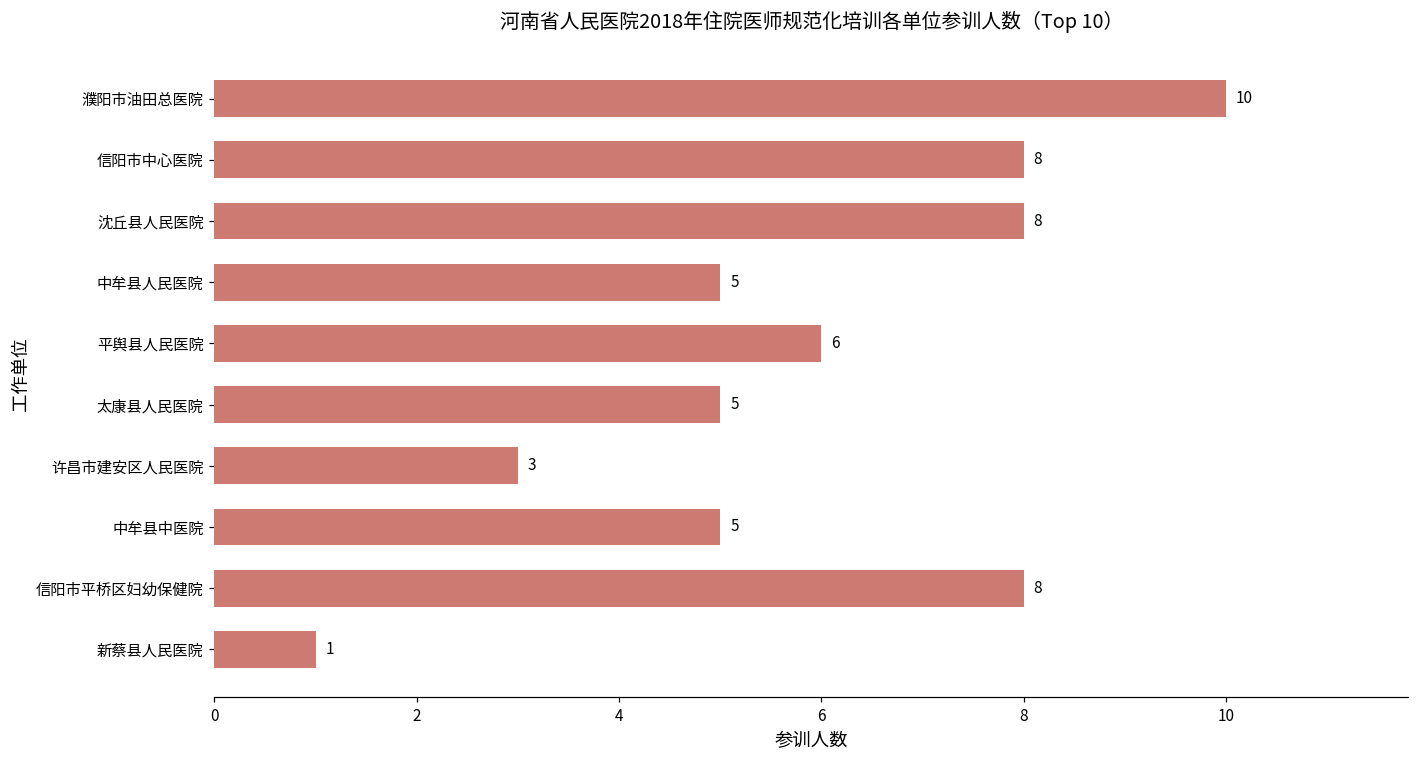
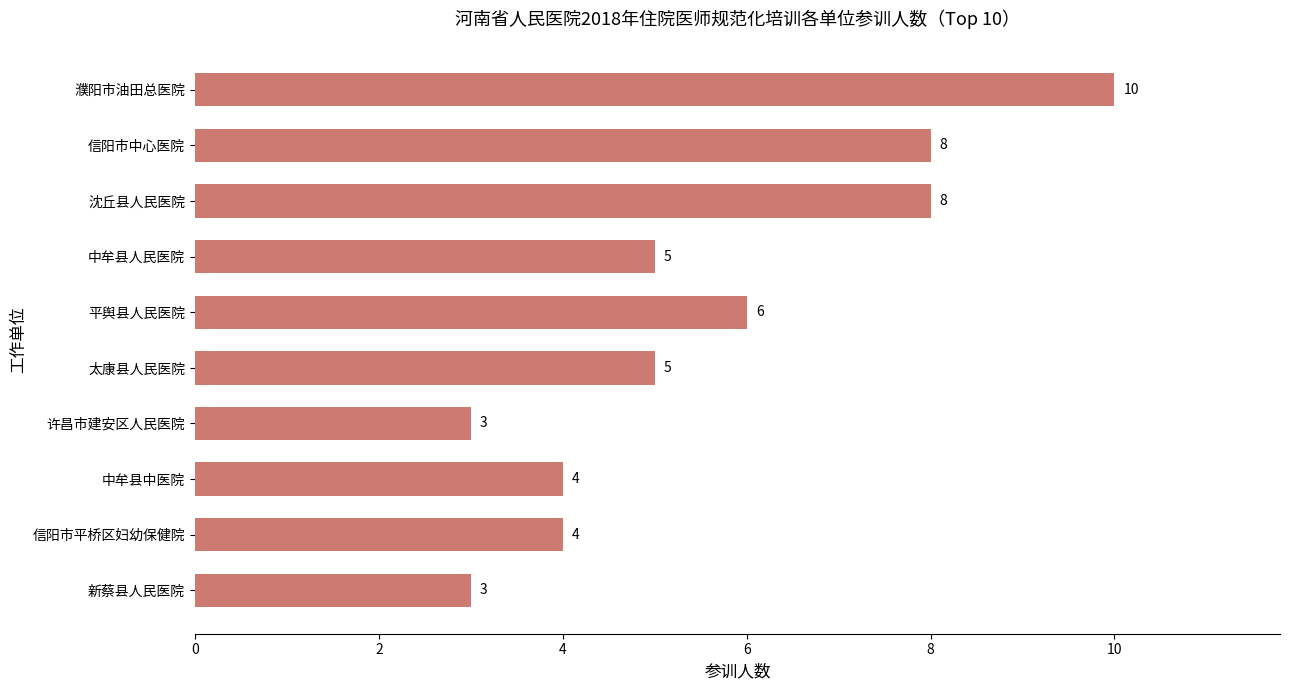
中牟县中医院: 5 -> 4
信阳市平桥区妇幼保健院: 8 -> 4
新蔡县人民医院: 1 -> 3
